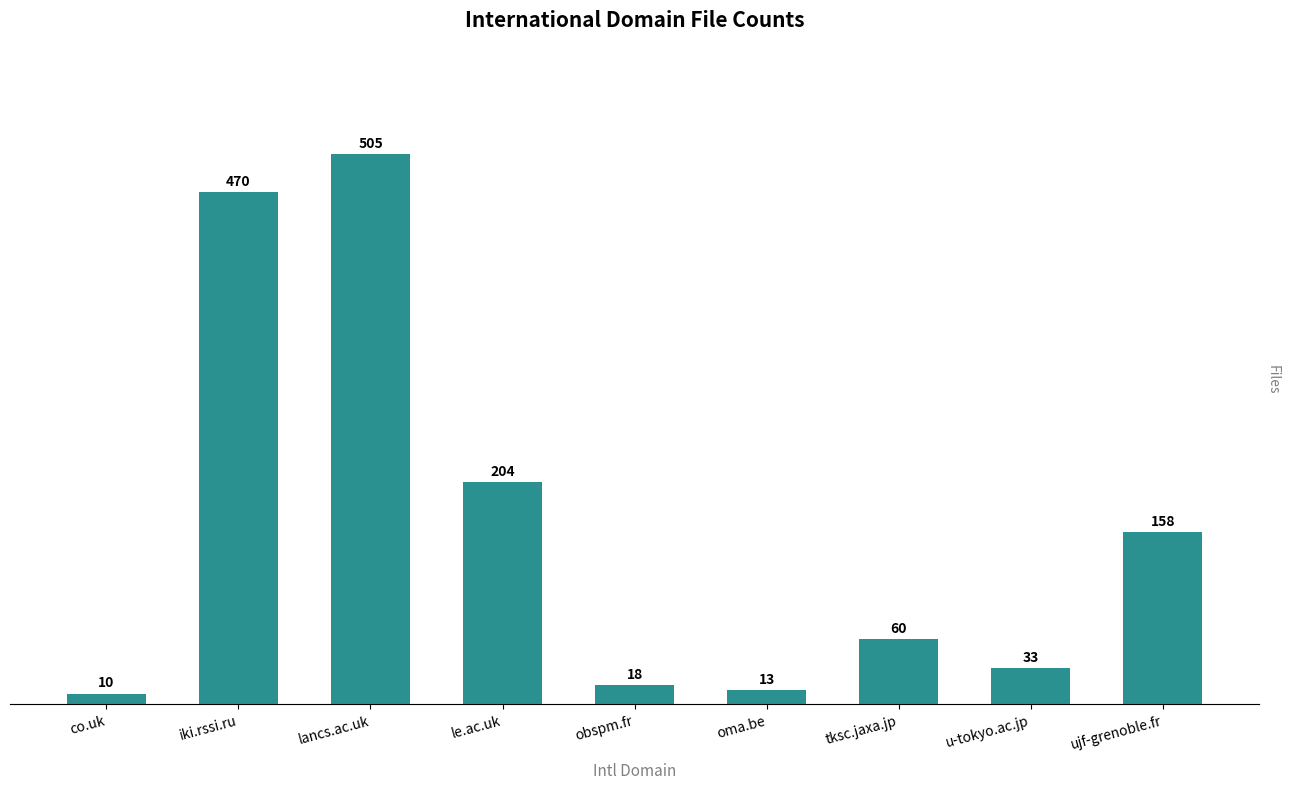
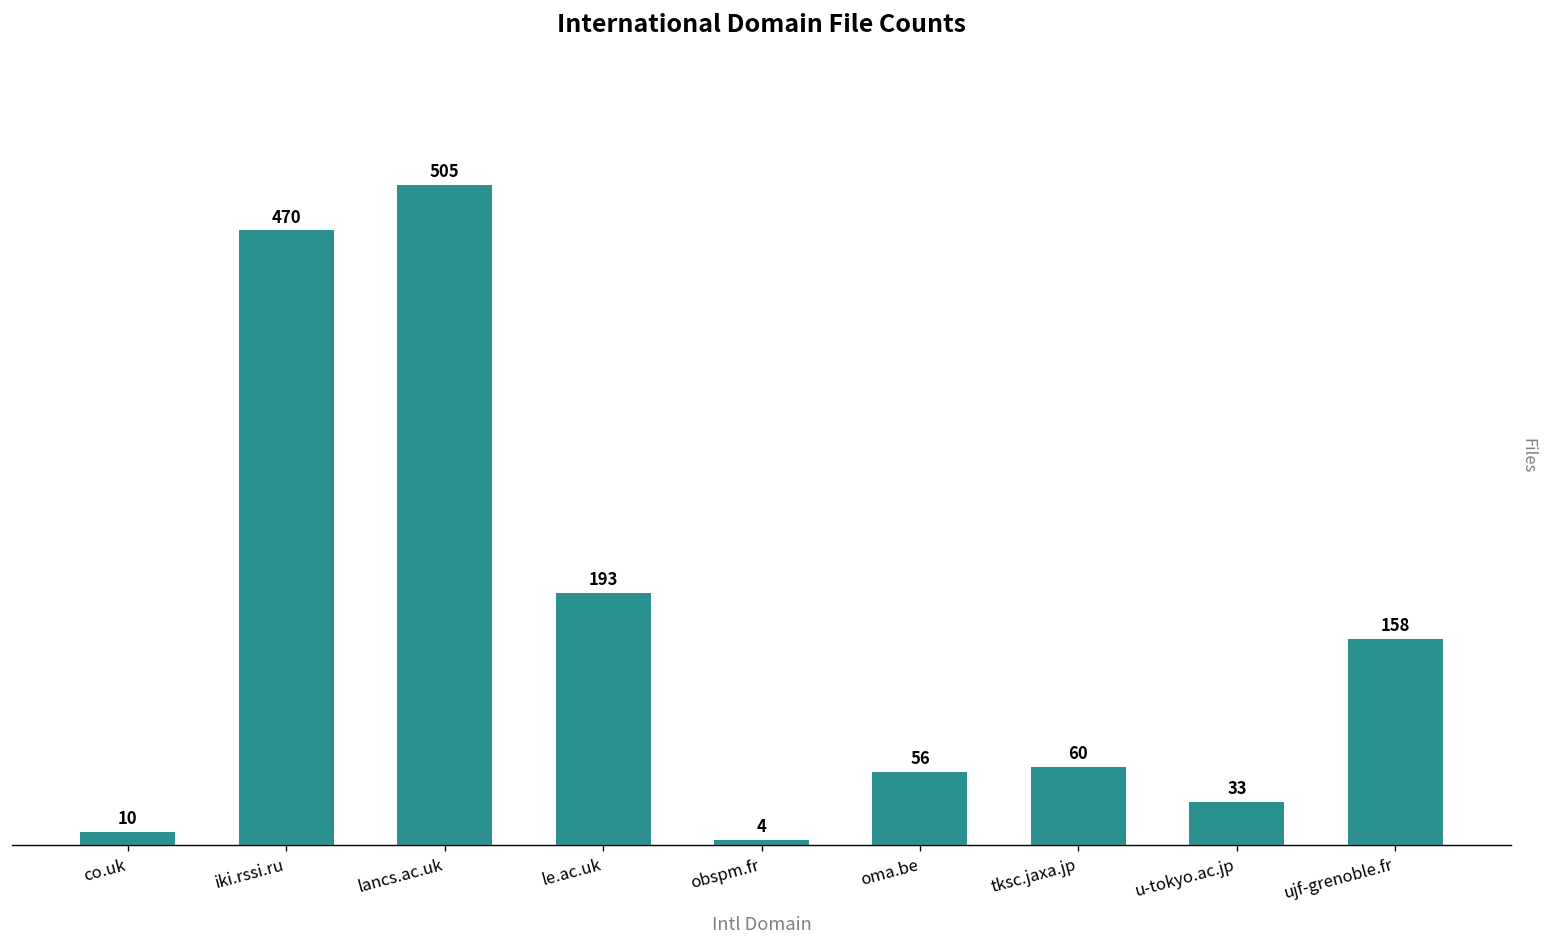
le.ac.uk: 204 -> 193
obspm.fr: 18 -> 4
oma.be: 13 -> 56
